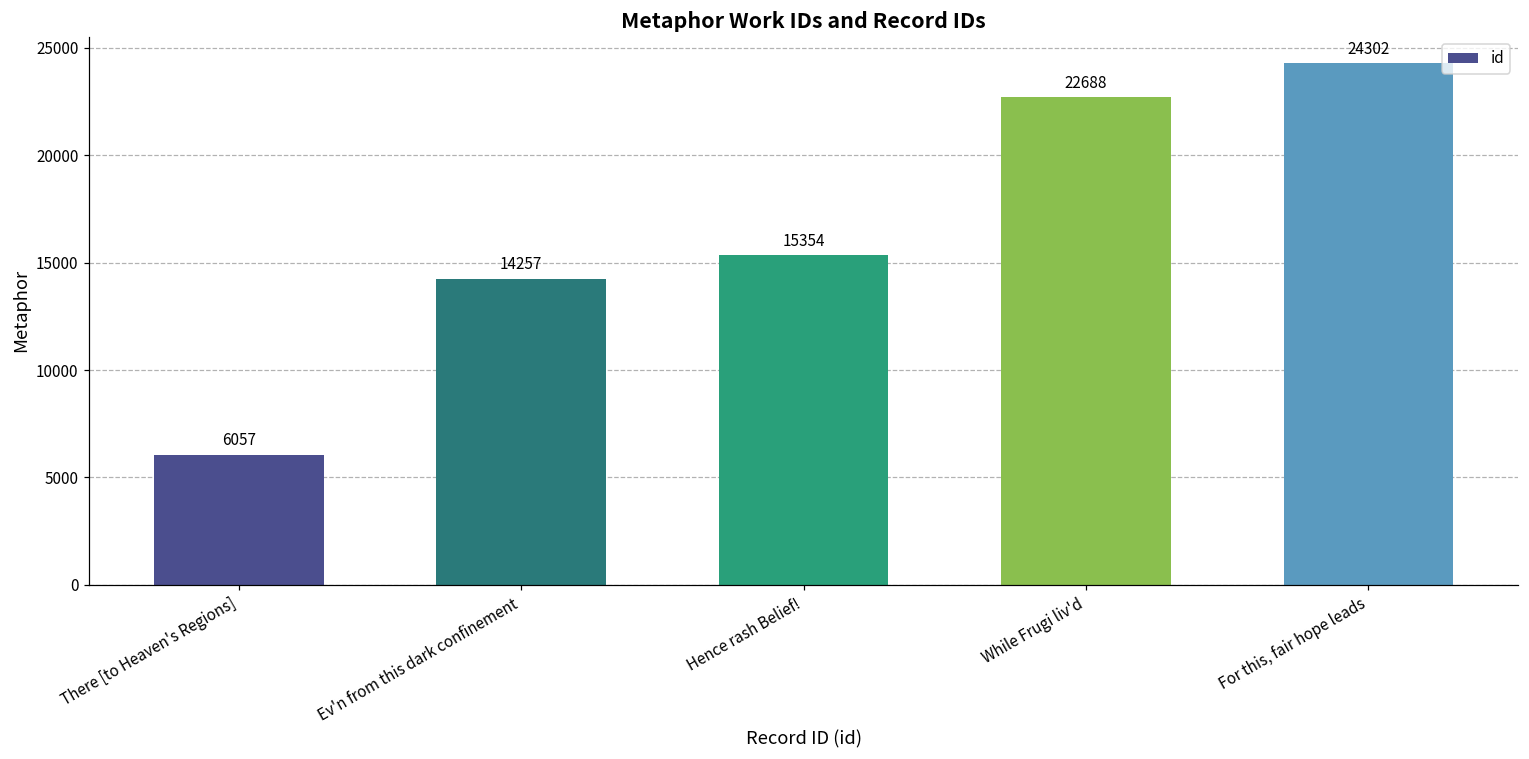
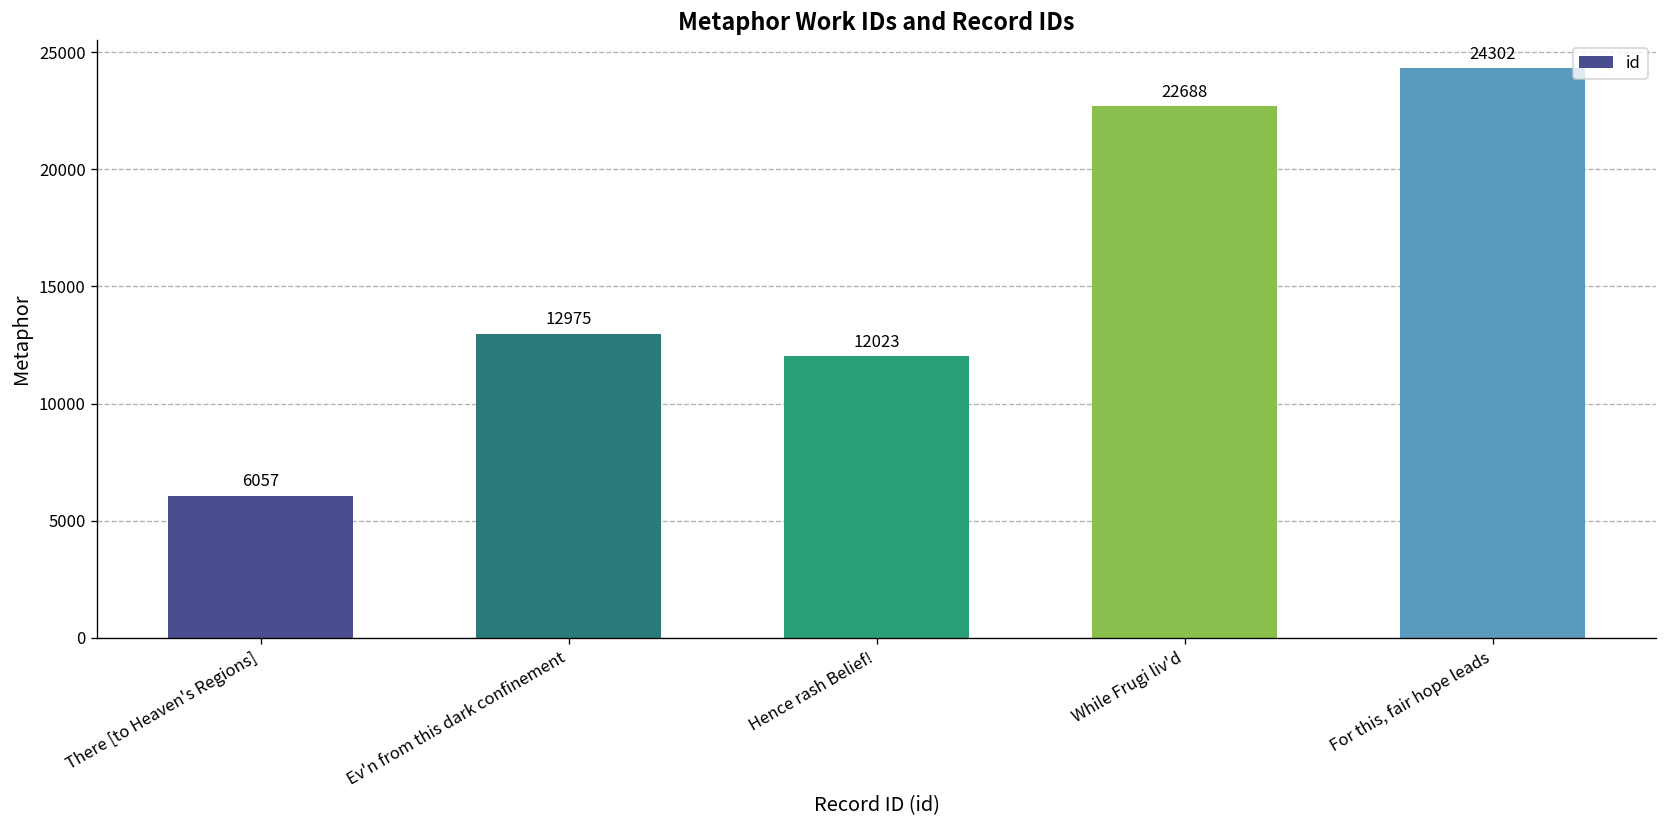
Ev'n from this dark confinement: 14257 -> 12975
Hence rash Belief!: 15354 -> 12023
